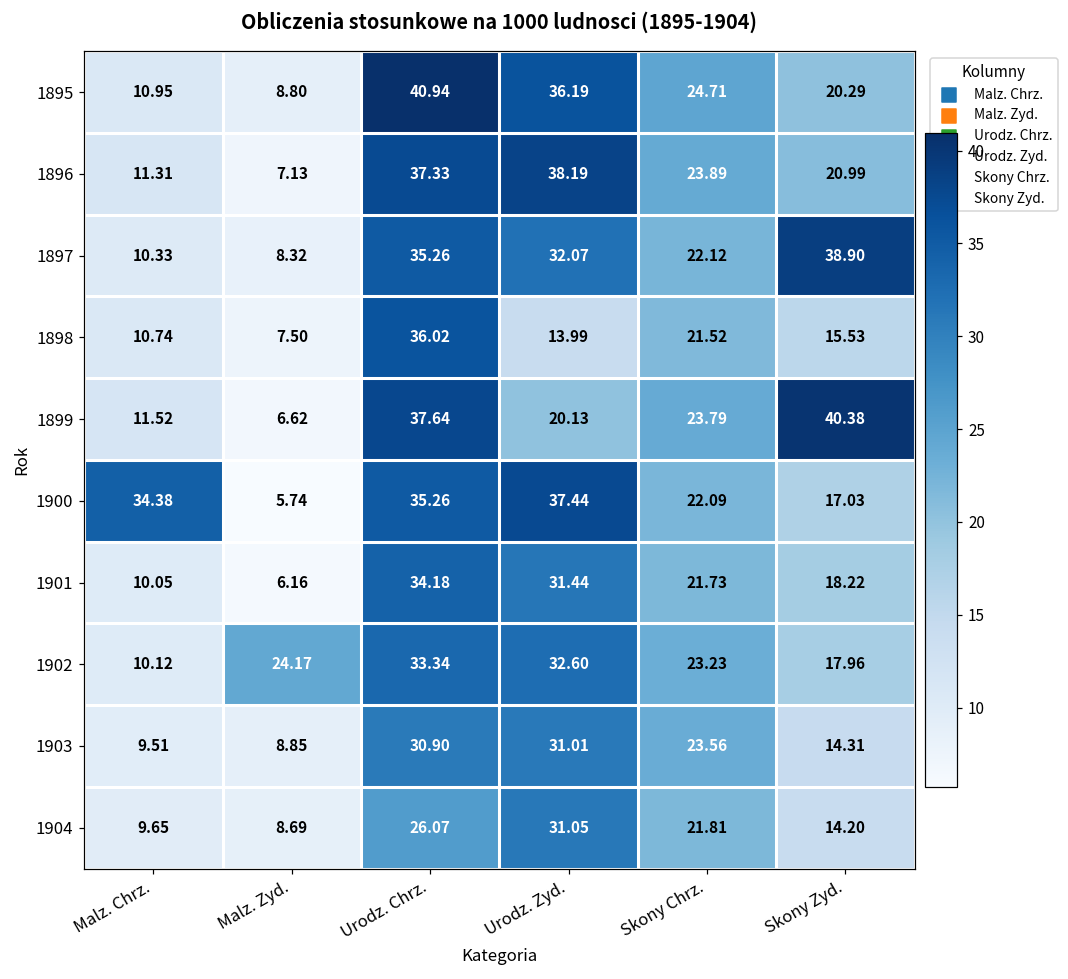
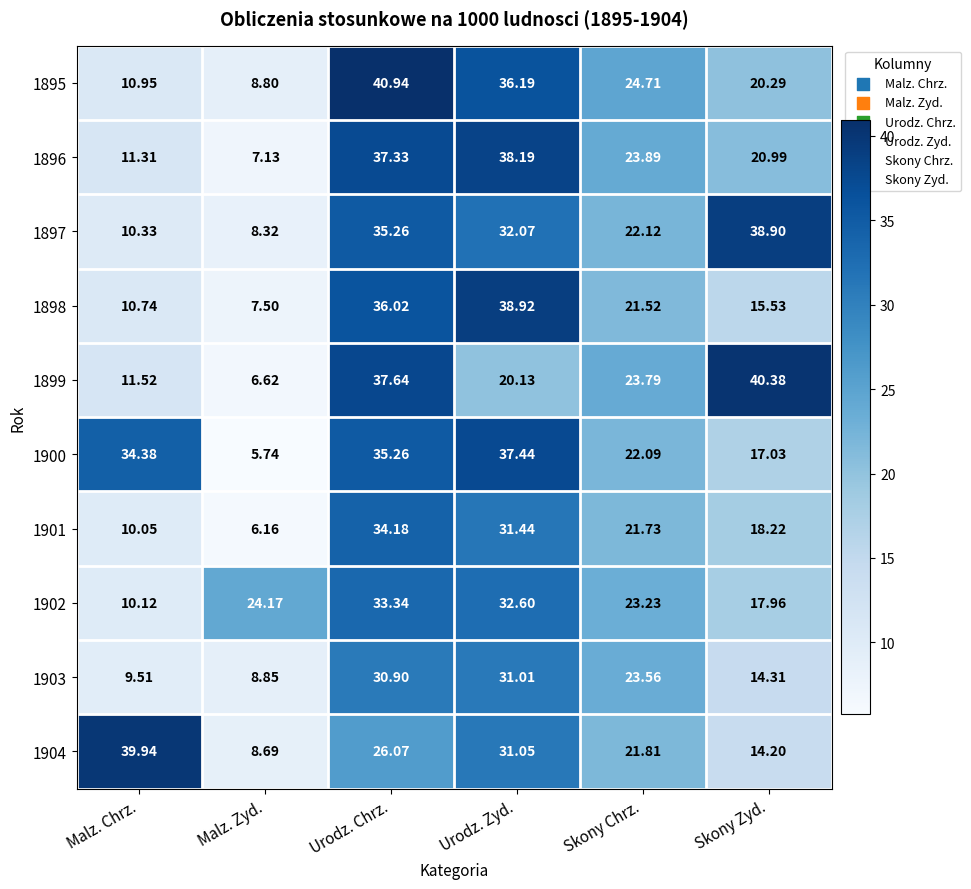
1898, Urodz. Zyd.: 13.99 -> 38.92
1904, Malz. Chrz.: 9.65 -> 39.94
